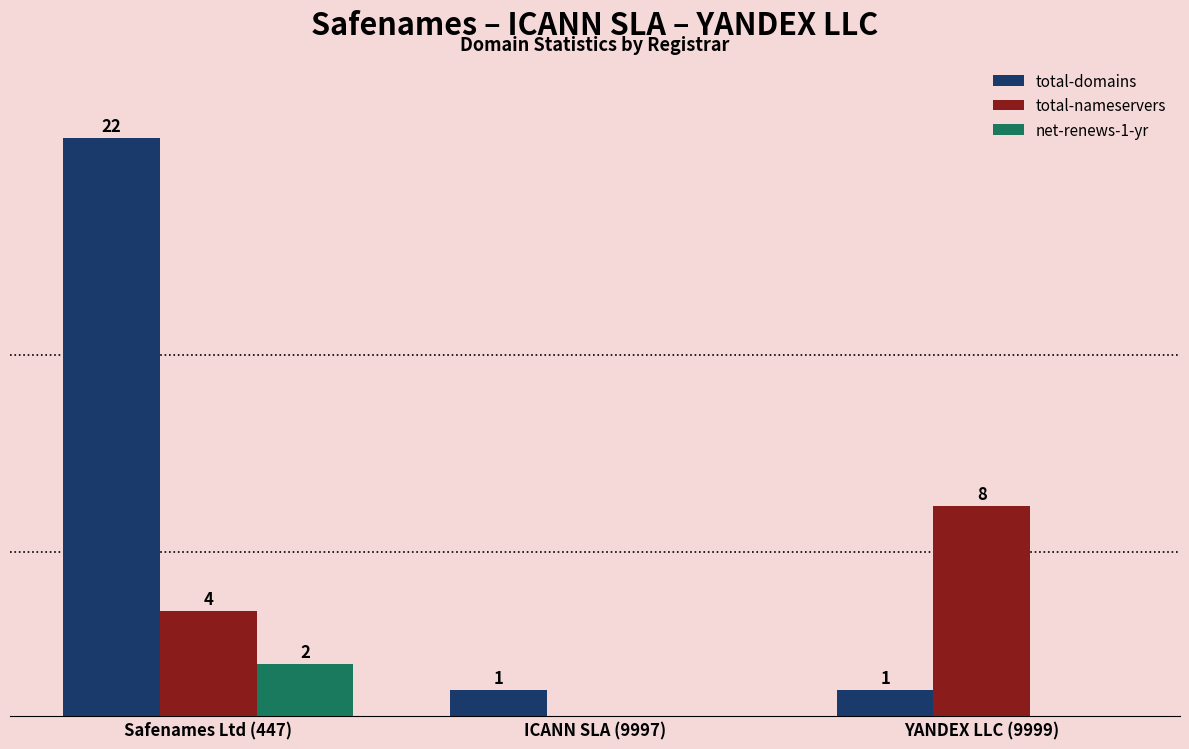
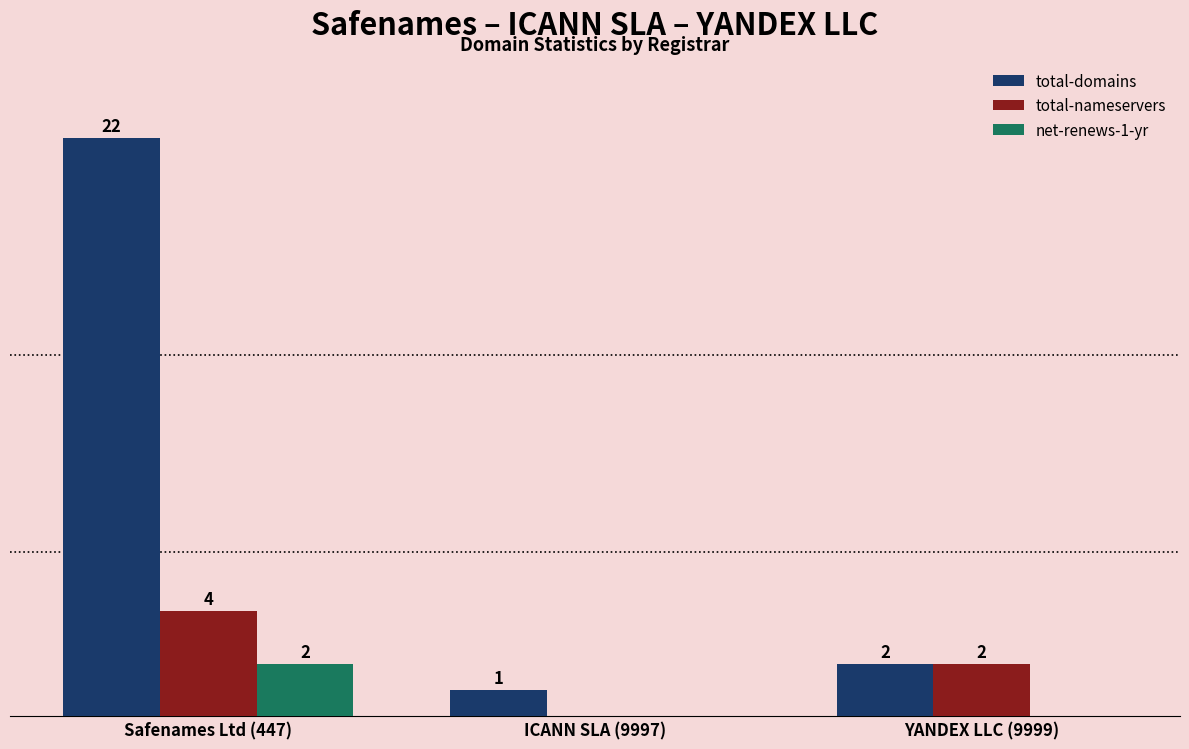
total-domains, YANDEX LLC (9999): 1 -> 2
total-nameservers, YANDEX LLC (9999): 8 -> 2
